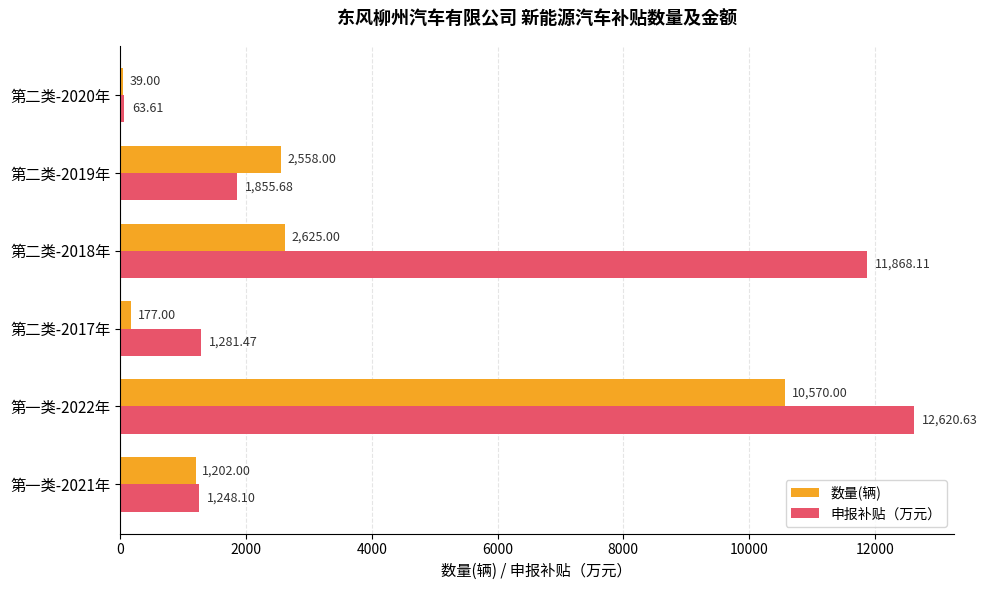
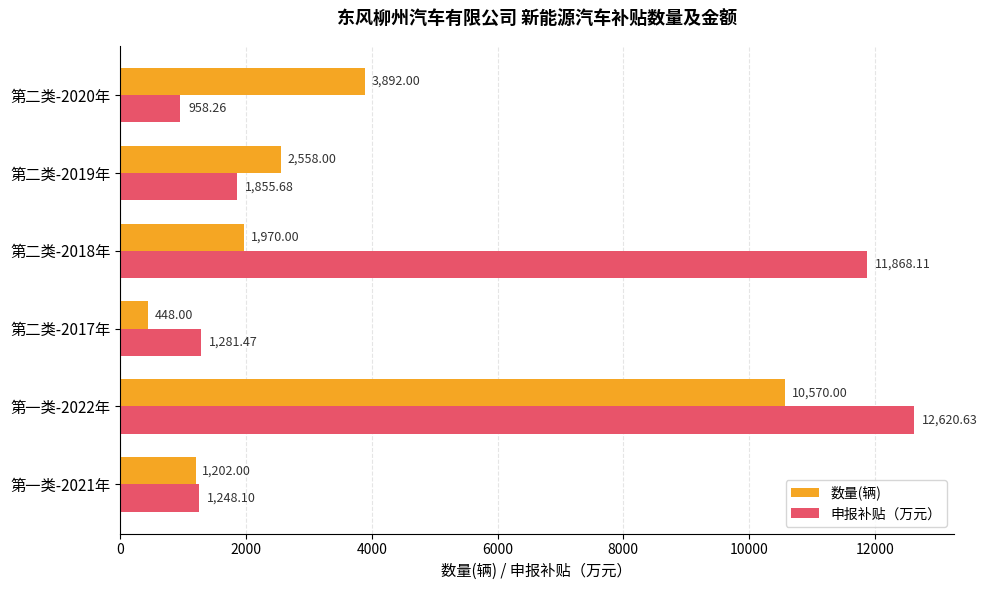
数量(辆), 第二类-2020年: 39.00 -> 3,892.00
申报补贴（万元）, 第二类-2020年: 63.61 -> 958.26
数量(辆), 第二类-2018年: 2,625.00 -> 1,970.00
数量(辆), 第二类-2017年: 177.00 -> 448.00
